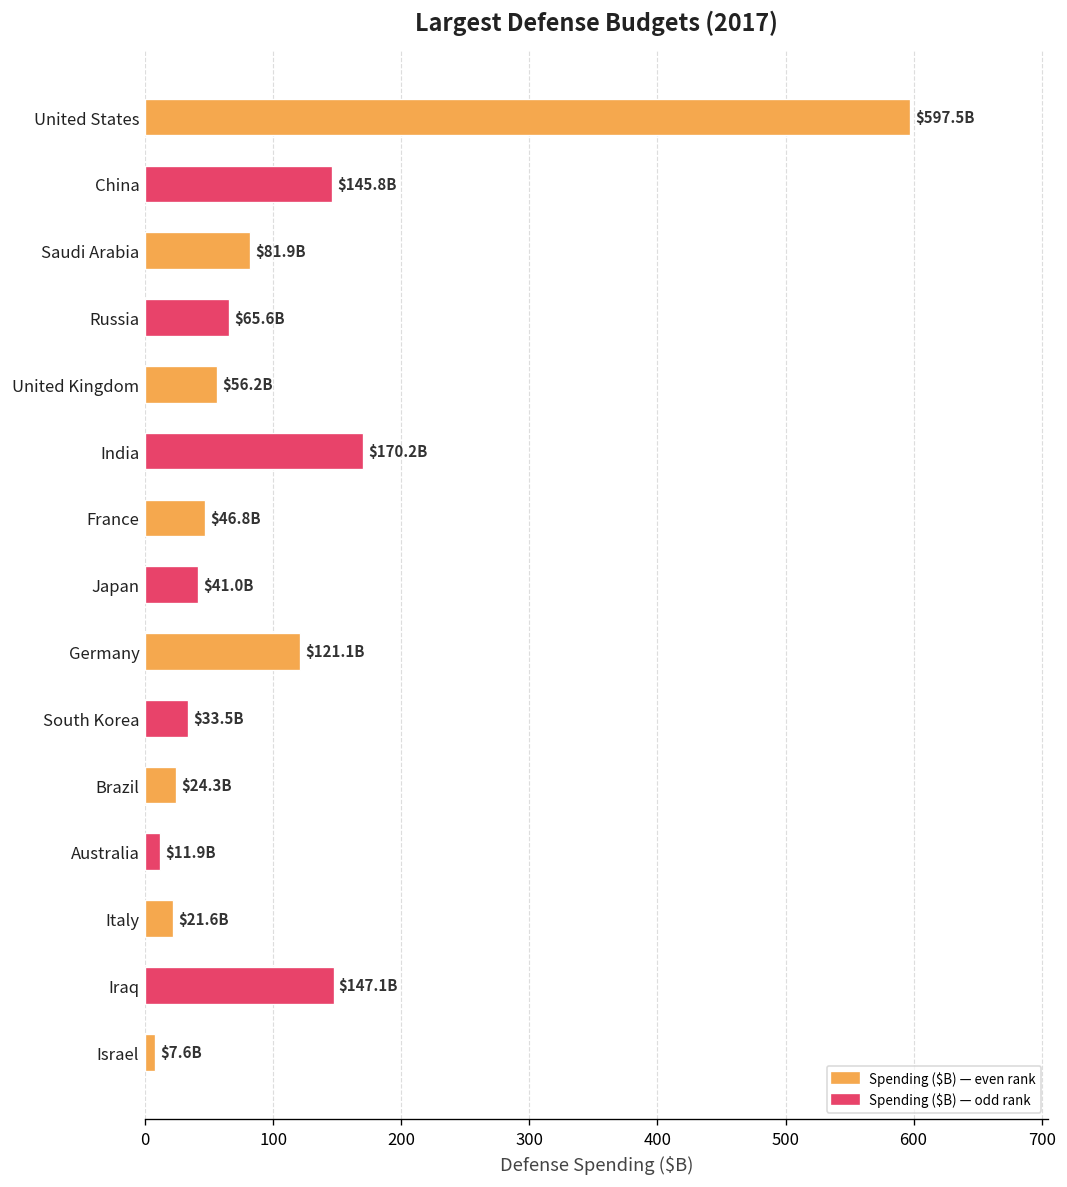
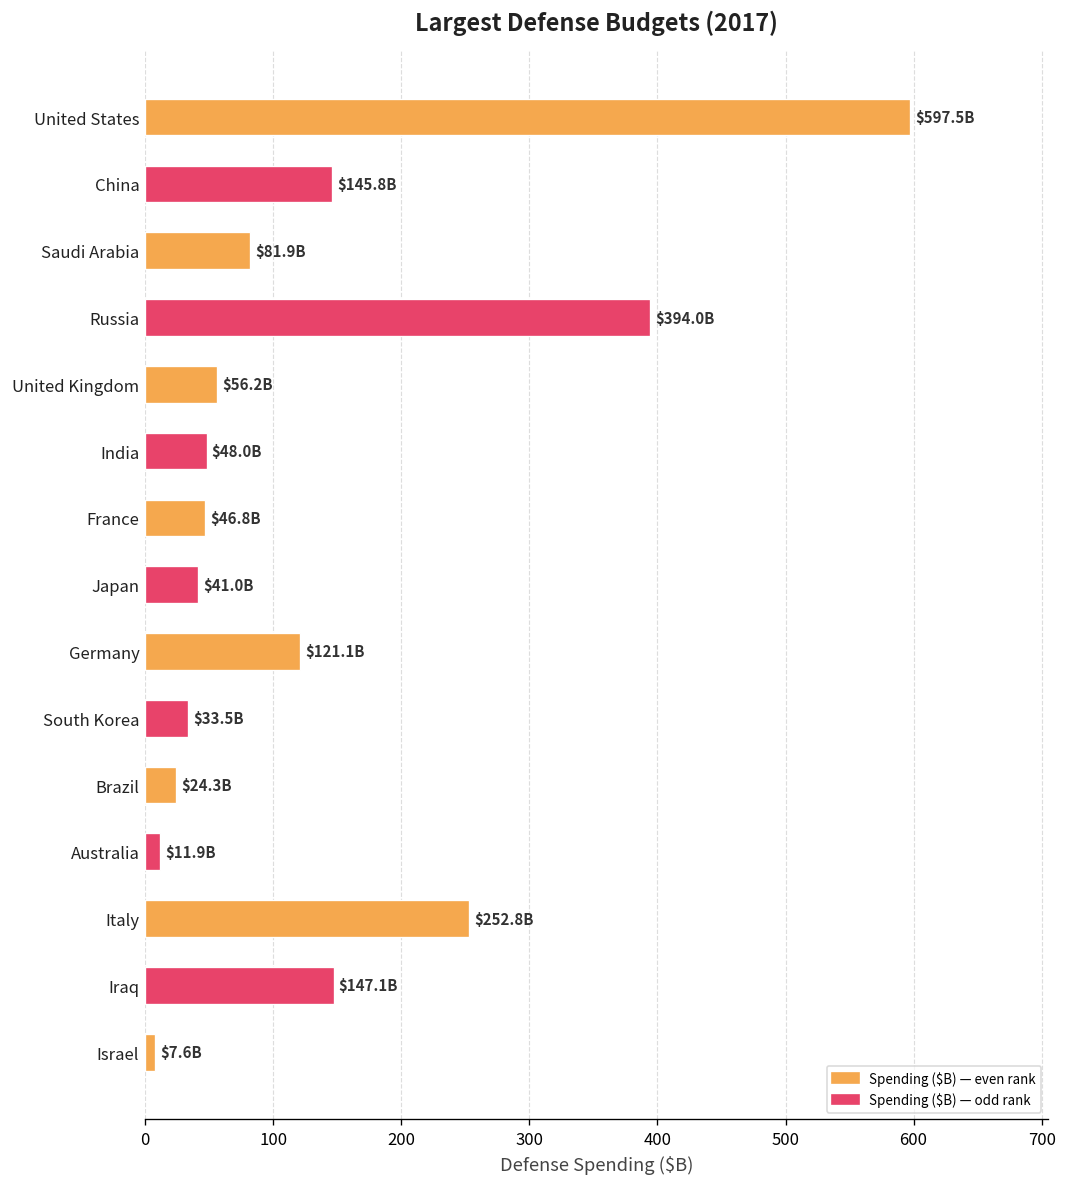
Russia: $65.6B -> $394.0B
India: $170.2B -> $48.0B
Italy: $21.6B -> $252.8B
